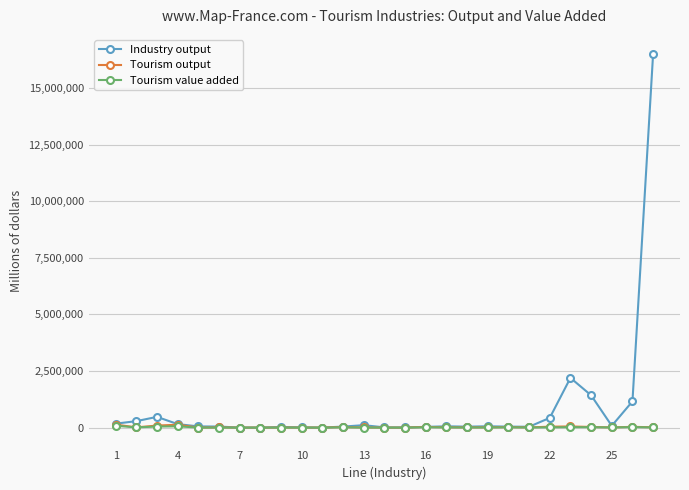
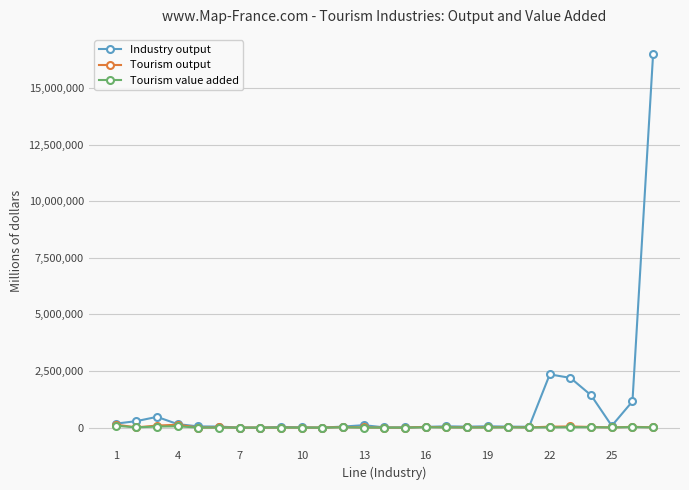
Industry output, 22: 400,000 -> 2,400,000
